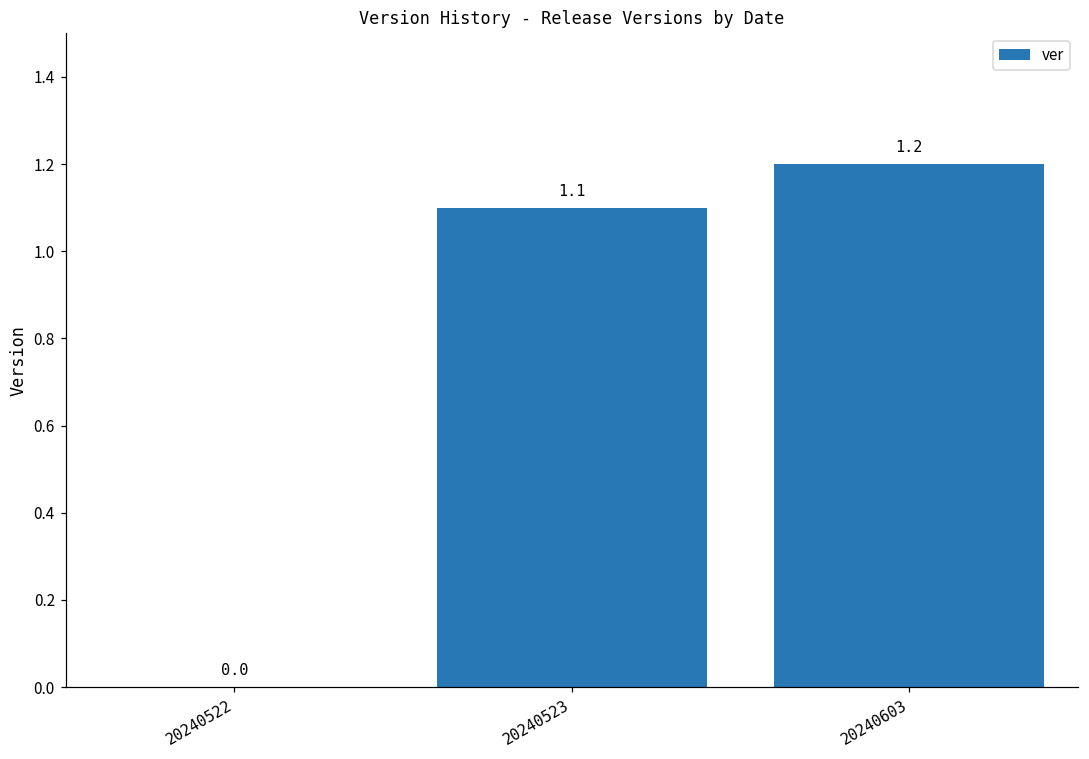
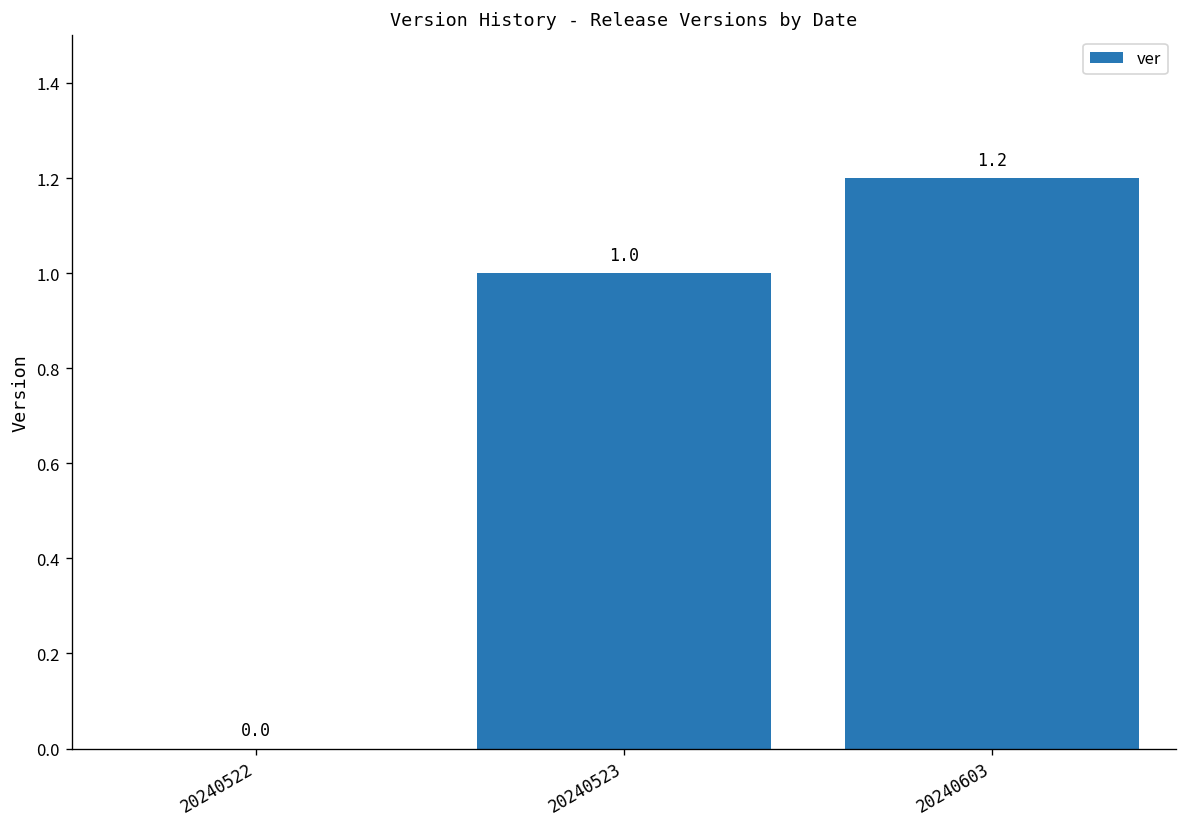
20240523: 1.1 -> 1.0
